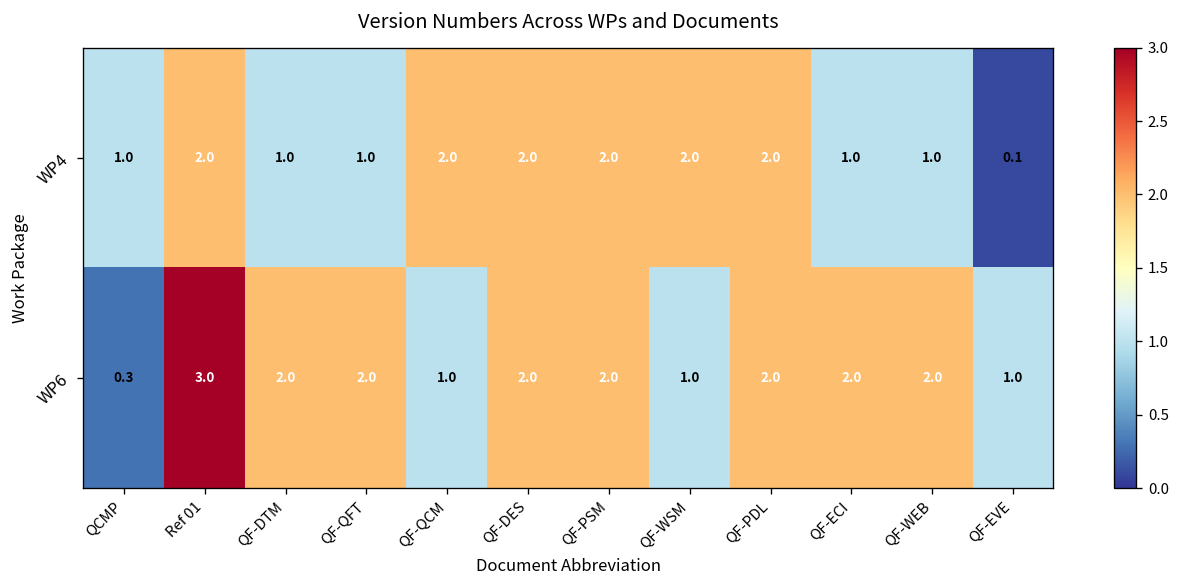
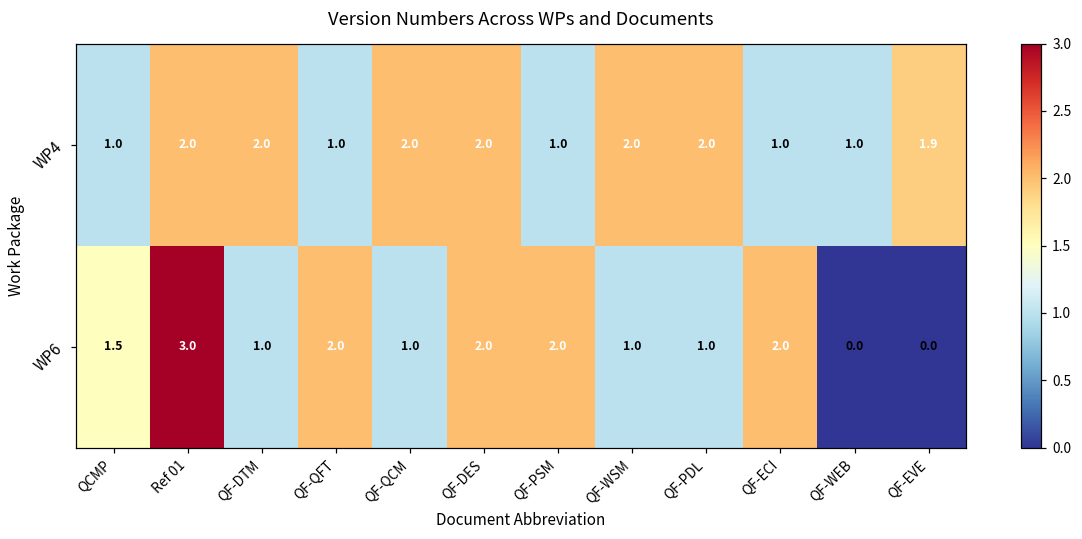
WP4, QF-DTM: 1.0 -> 2.0
WP4, QF-PSM: 2.0 -> 1.0
WP4, QF-EVE: 0.1 -> 1.9
WP6, QCMP: 0.3 -> 1.5
WP6, QF-DTM: 2.0 -> 1.0
WP6, QF-PDL: 2.0 -> 1.0
WP6, QF-WEB: 2.0 -> 0.0
WP6, QF-EVE: 1.0 -> 0.0
